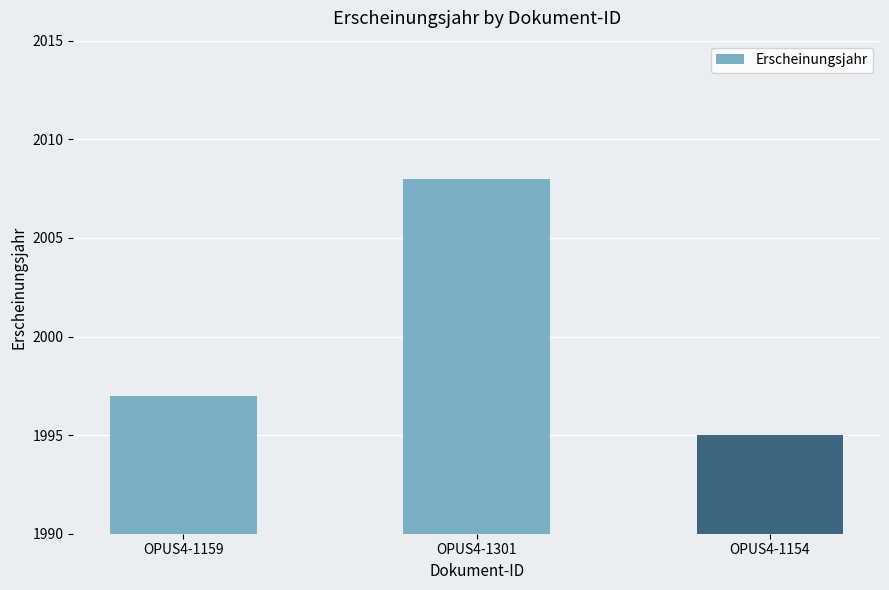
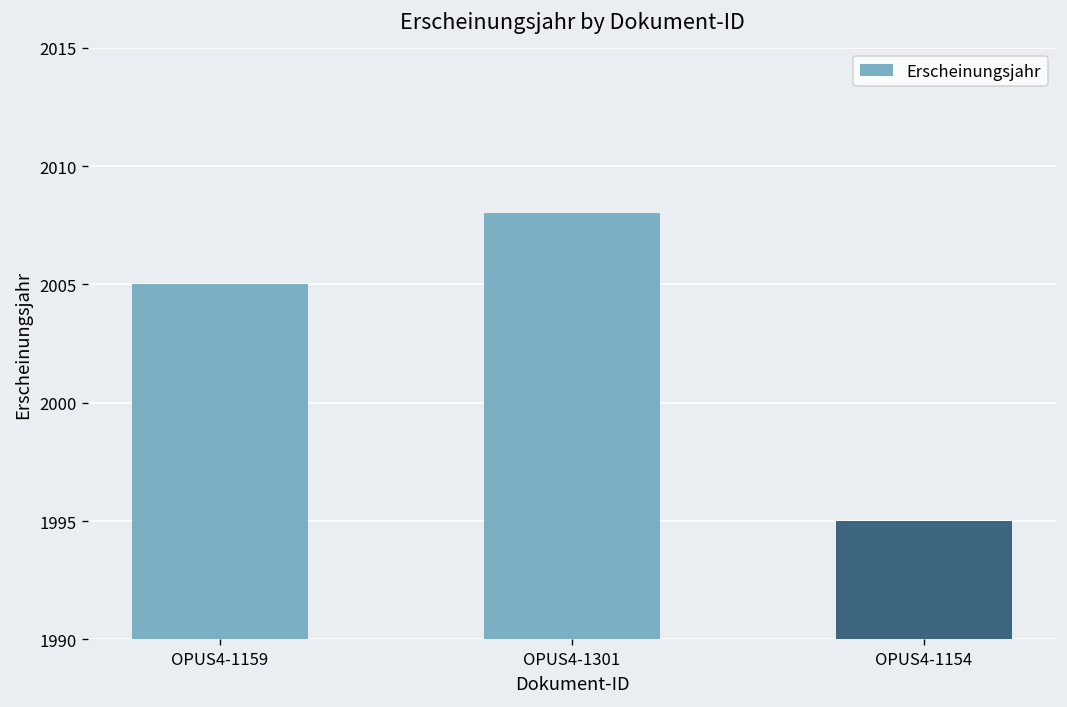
OPUS4-1159: 1997 -> 2005
